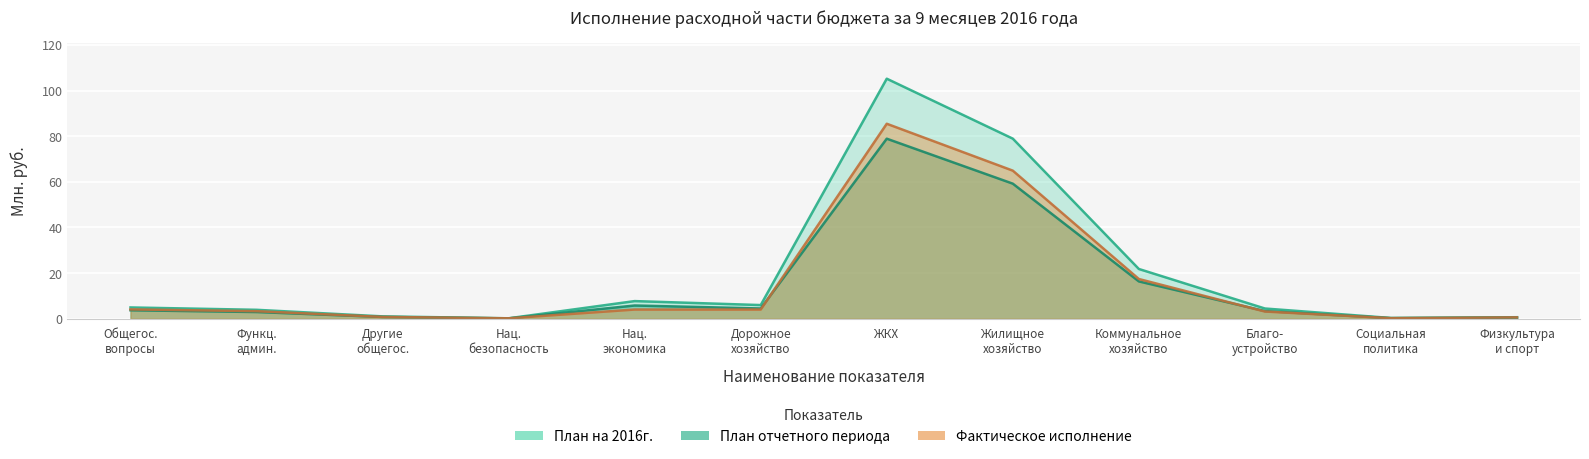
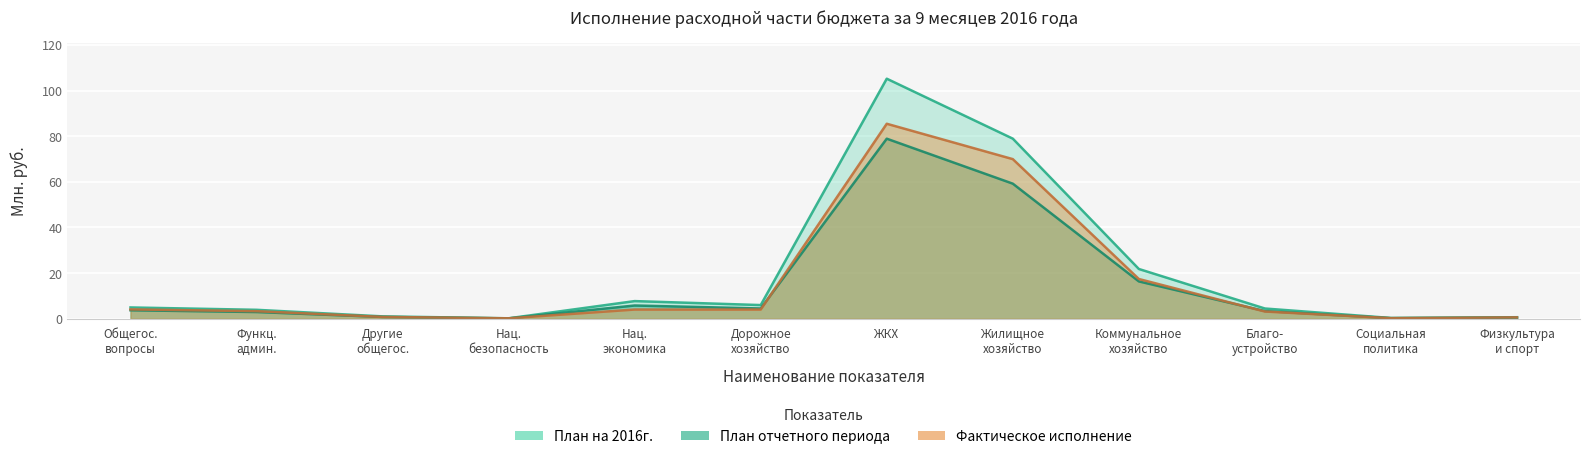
Фактическое исполнение, Жилищное хозяйство: 65 -> 70
